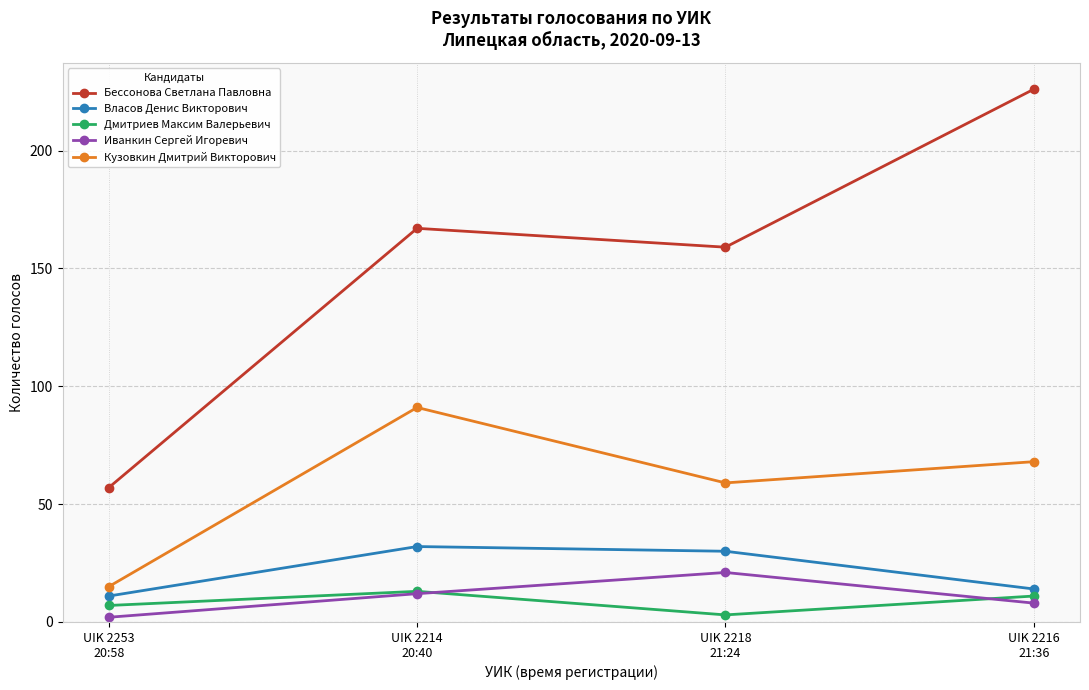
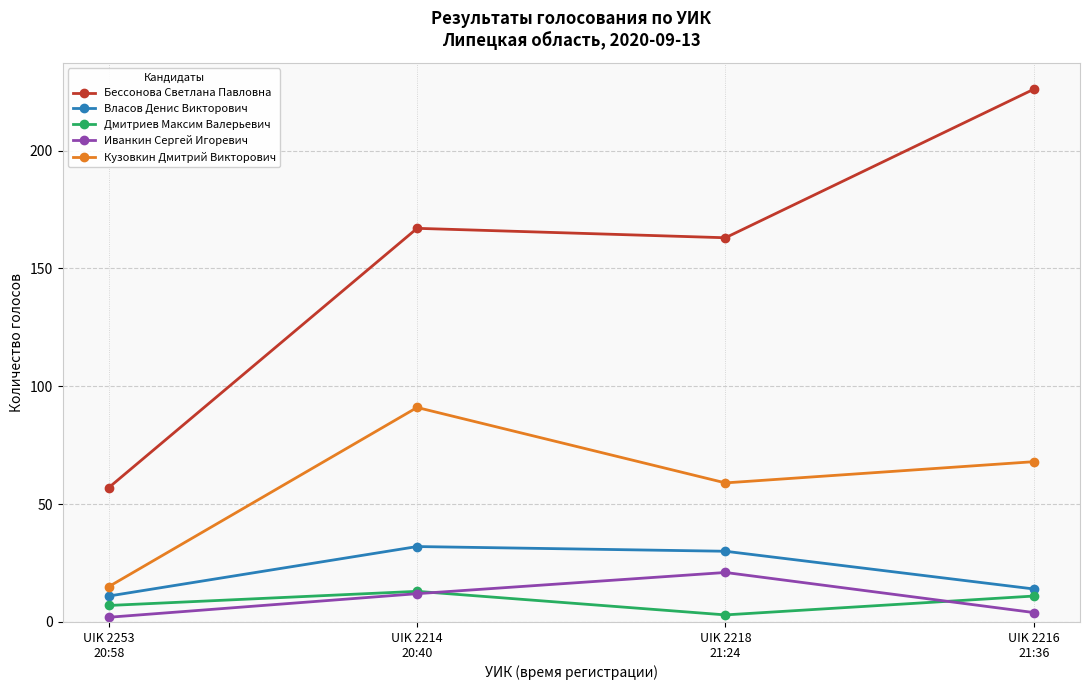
Бессонова Светлана Павловна, UIK 2218 21:24: 159 -> 163
Иванкин Сергей Игоревич, UIK 2216 21:36: 8 -> 4
